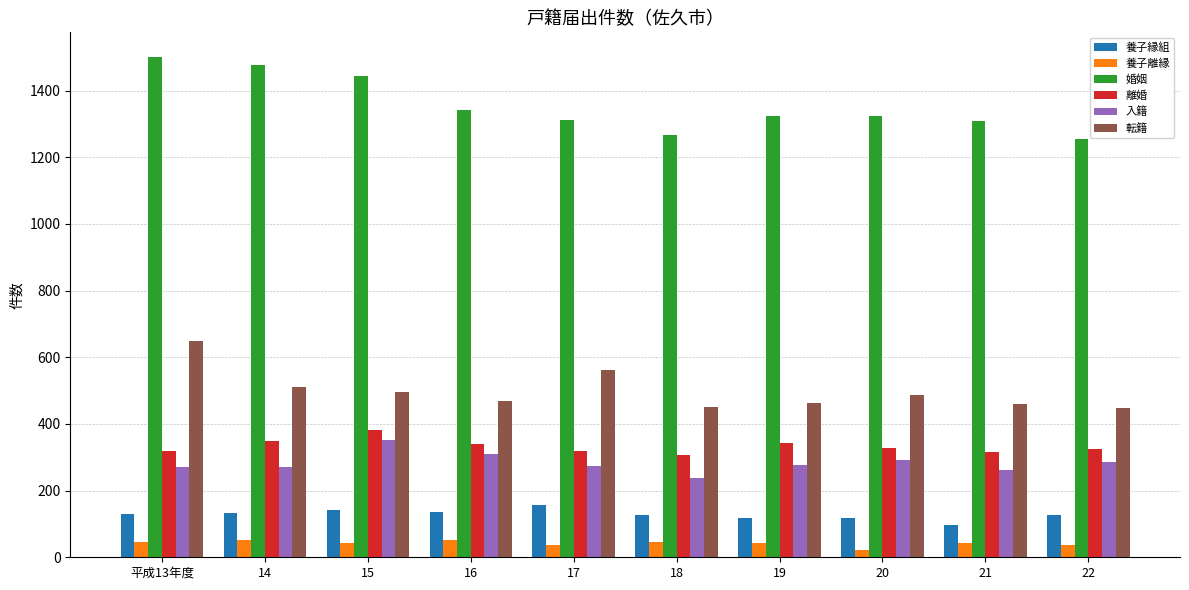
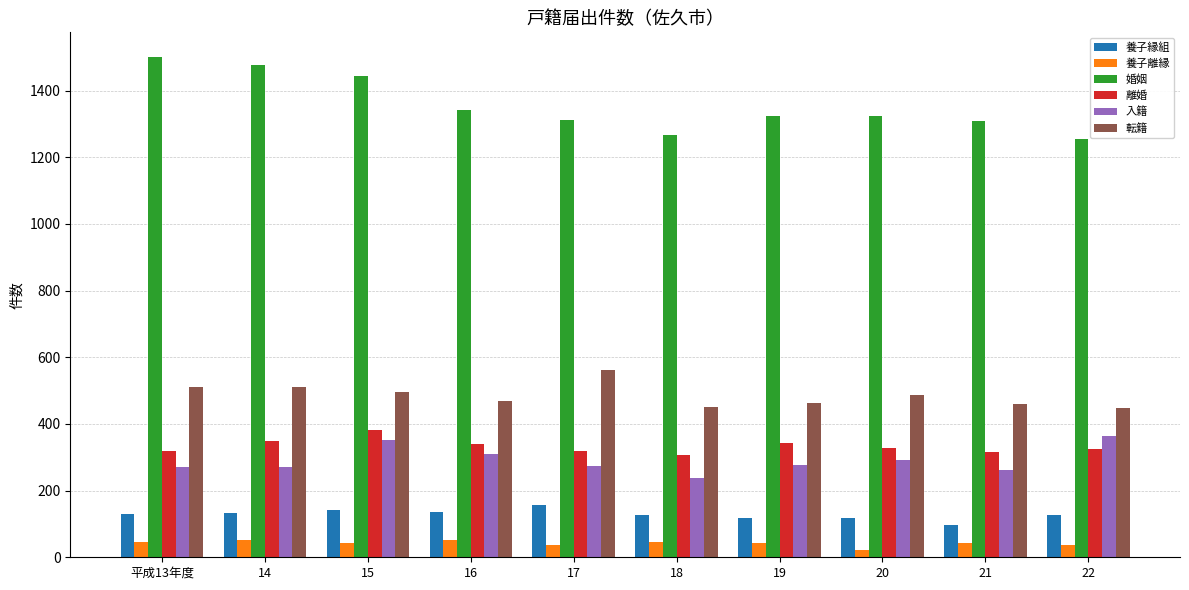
転籍, 平成13年度: 650 -> 510
入籍, 22: 290 -> 360
